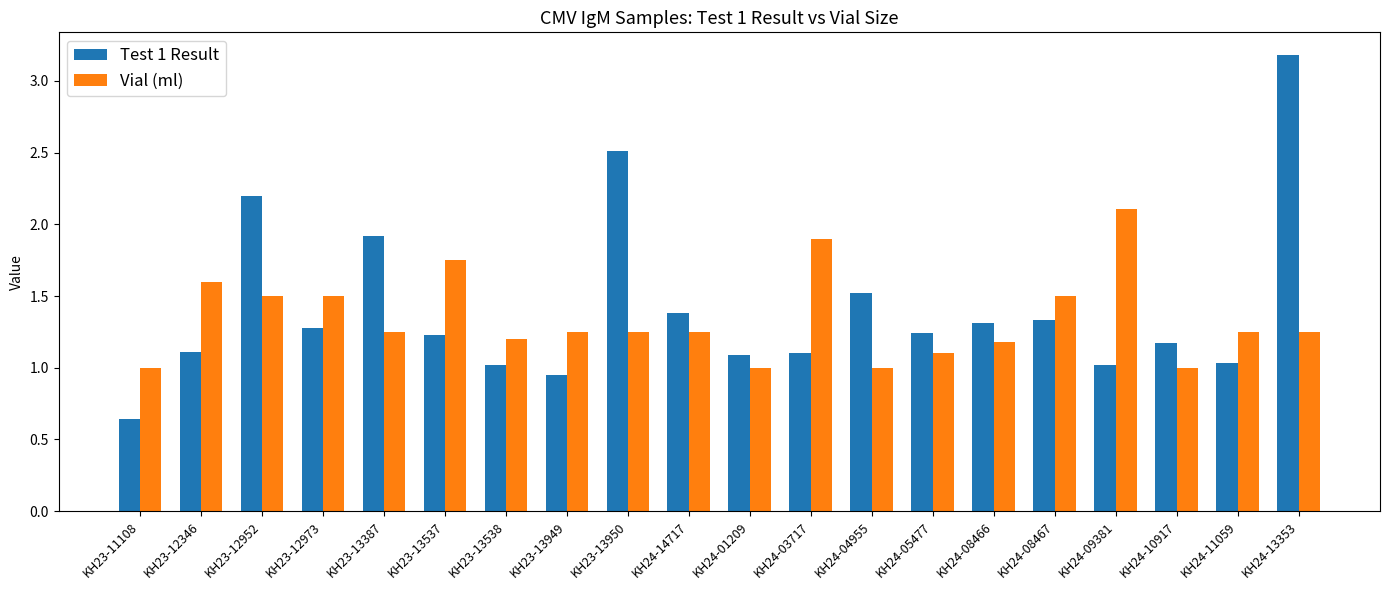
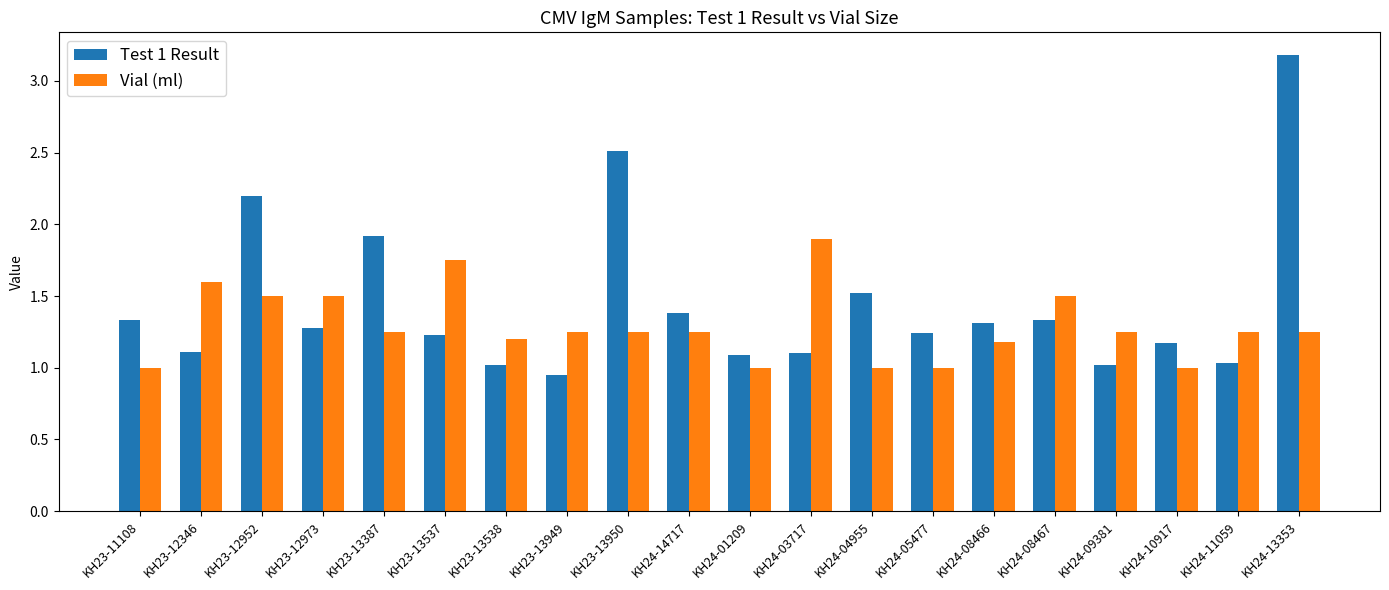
Test 1 Result, KH23-11108: 0.64 -> 1.33
Vial (ml), KH24-05477: 1.1 -> 1.0
Vial (ml), KH24-09381: 2.11 -> 1.25
